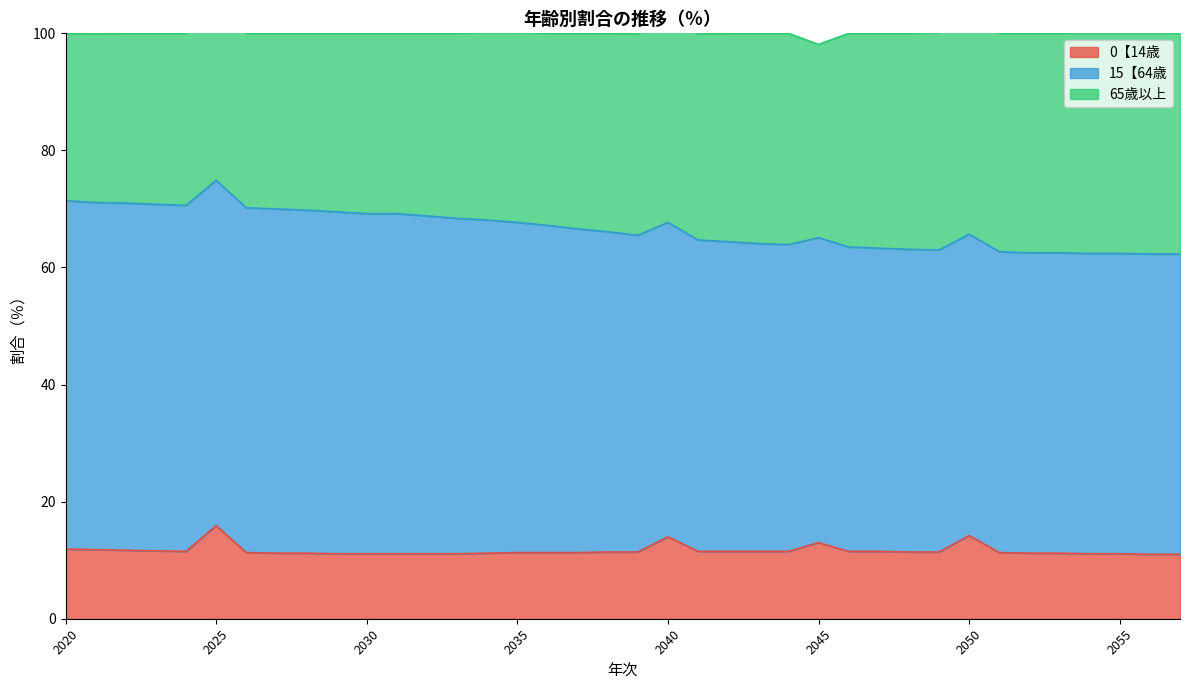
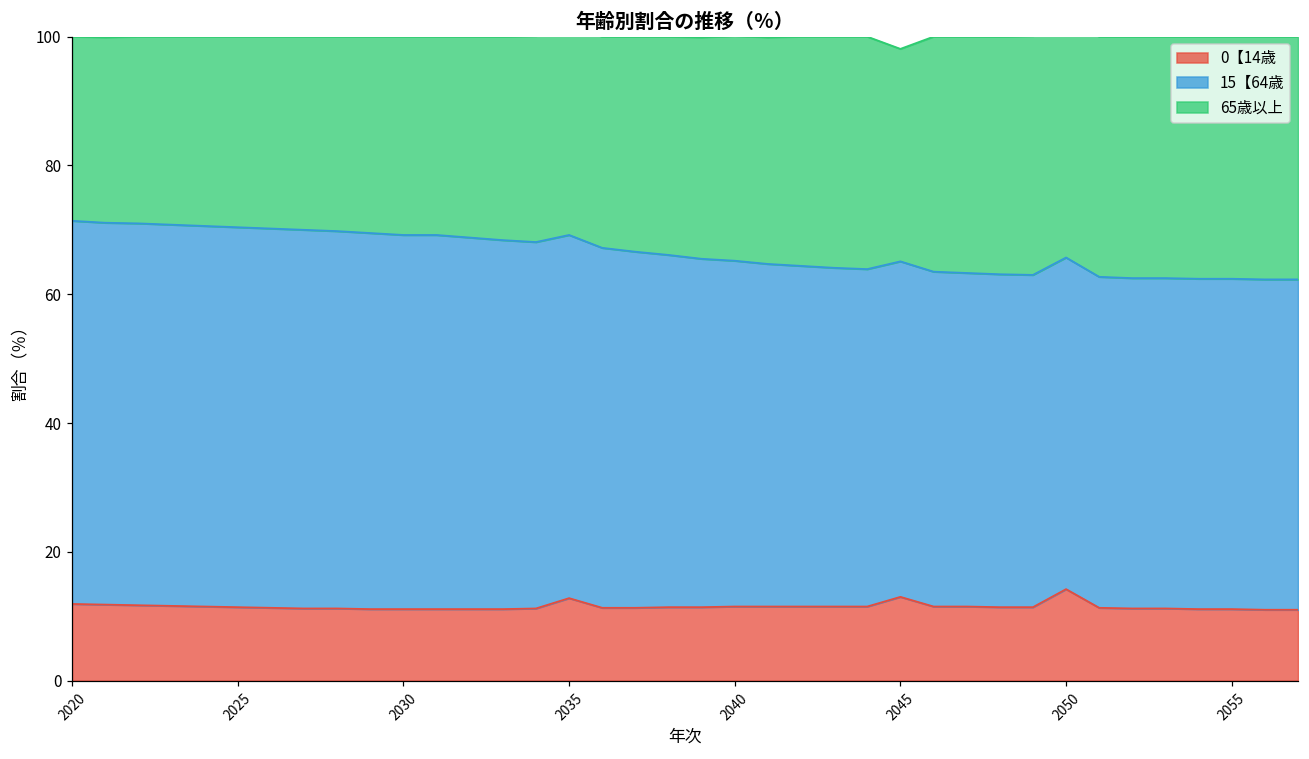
0【14歳, 2025: 16 -> 11
0【14歳, 2035: 11 -> 13
0【14歳, 2040: 14 -> 12
